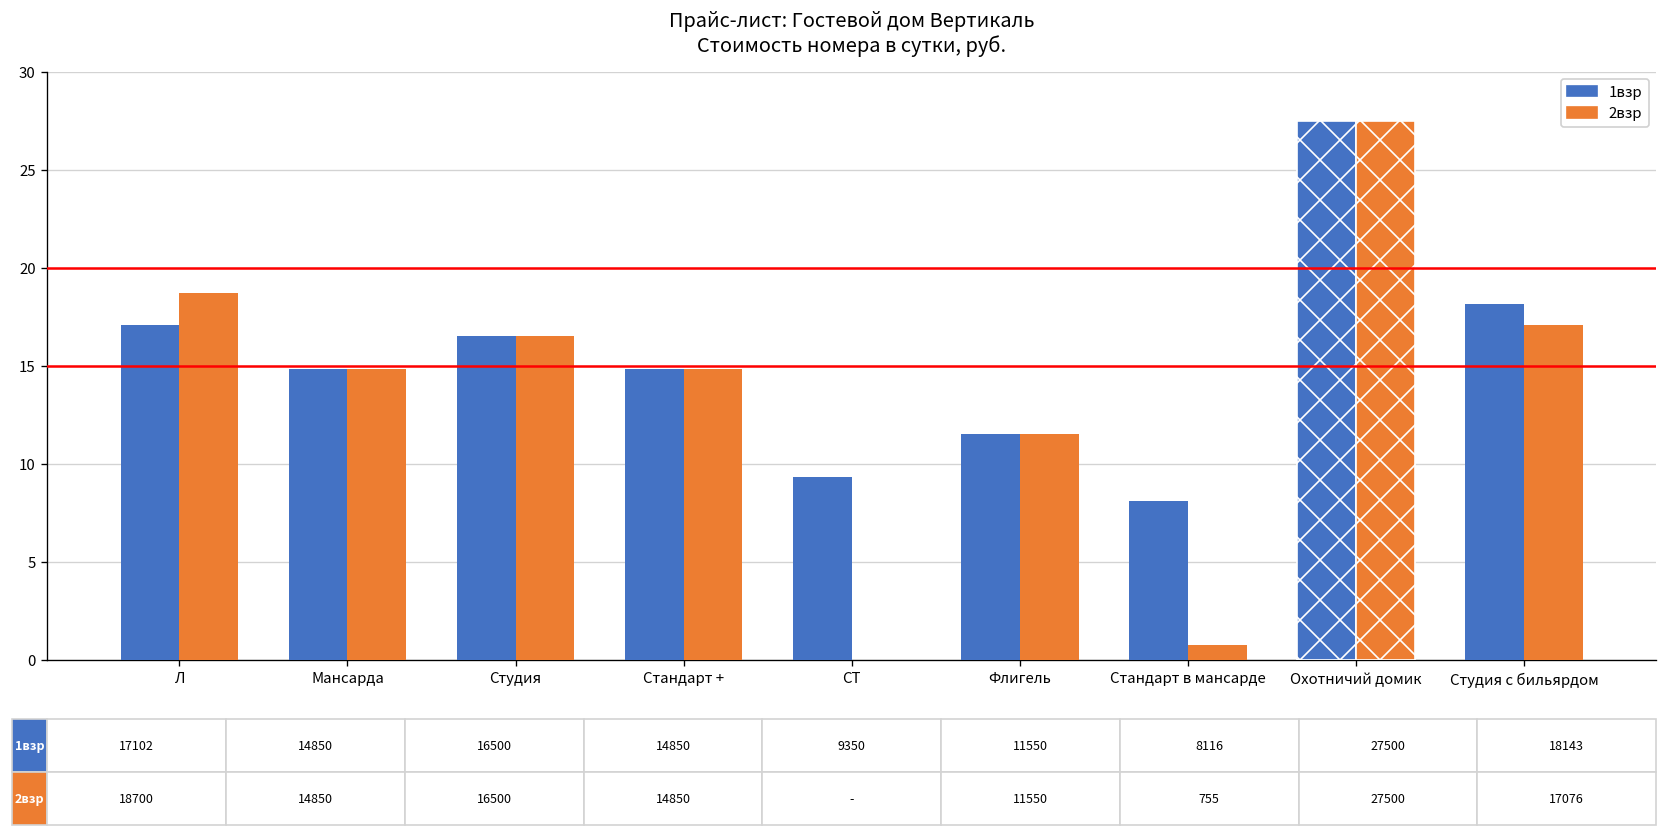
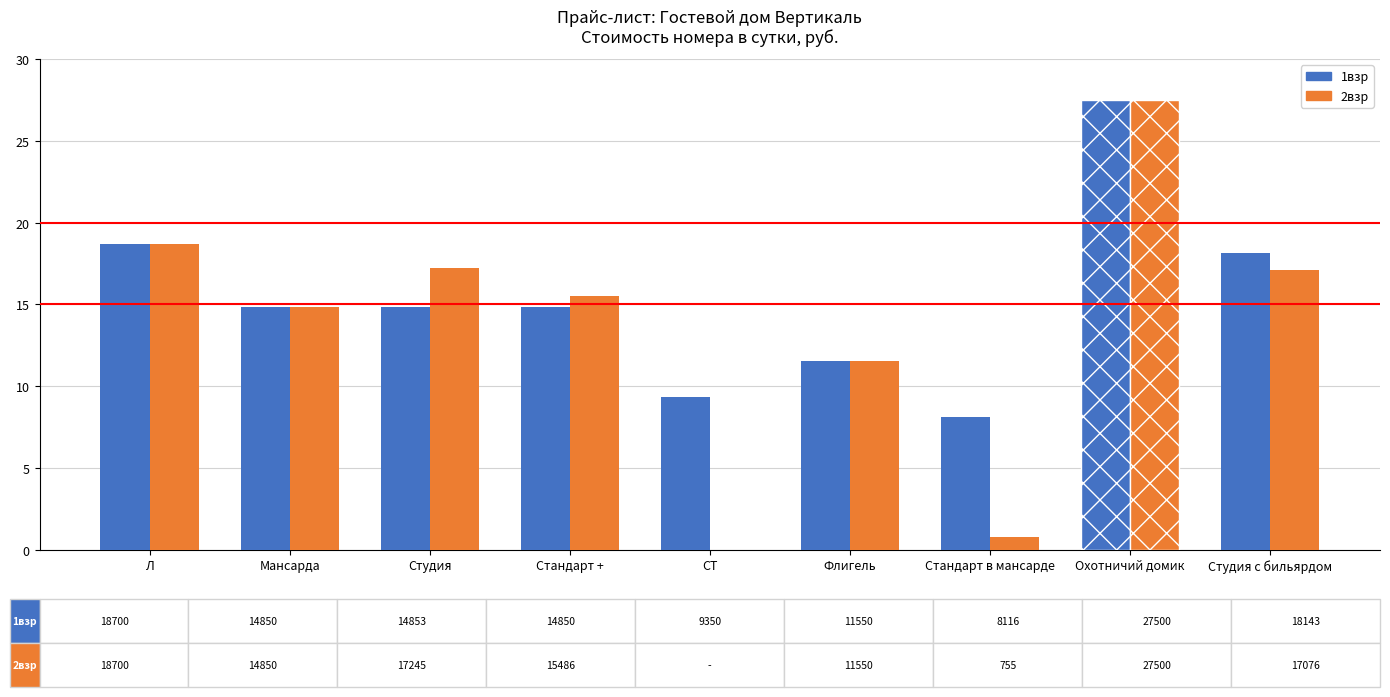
1взр, Л: 17102 -> 18700
1взр, Студия: 16500 -> 14853
2взр, Студия: 16500 -> 17245
2взр, Стандарт +: 14850 -> 15486
